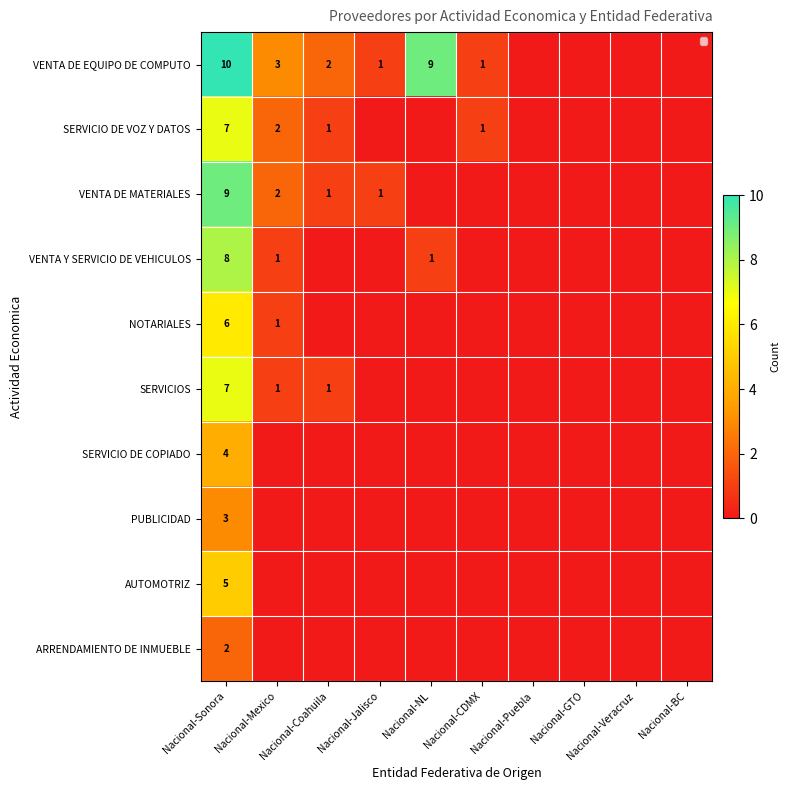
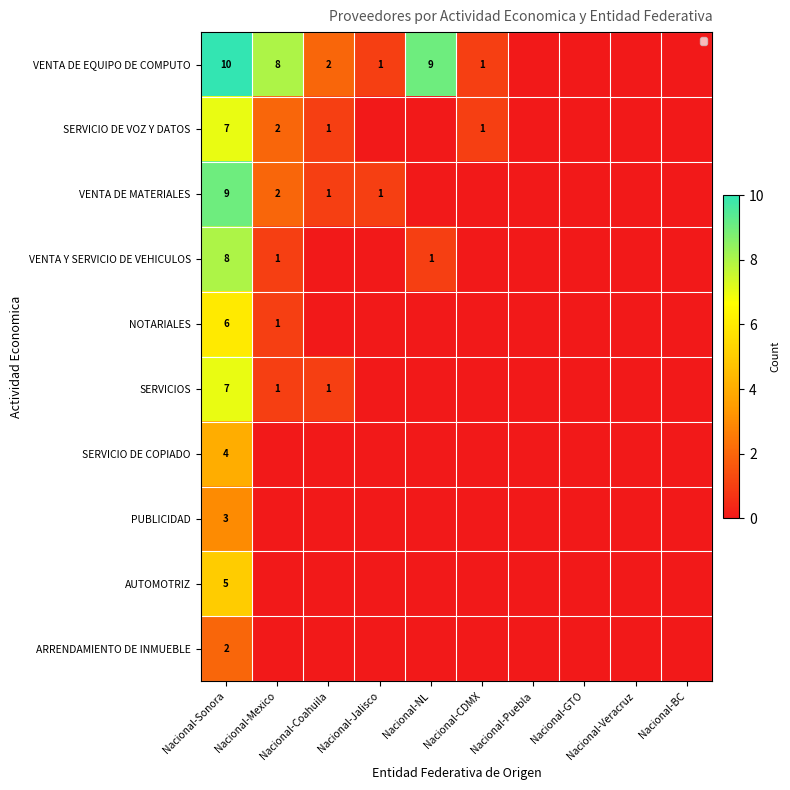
VENTA DE EQUIPO DE COMPUTO, Nacional-Mexico: 3 -> 8
